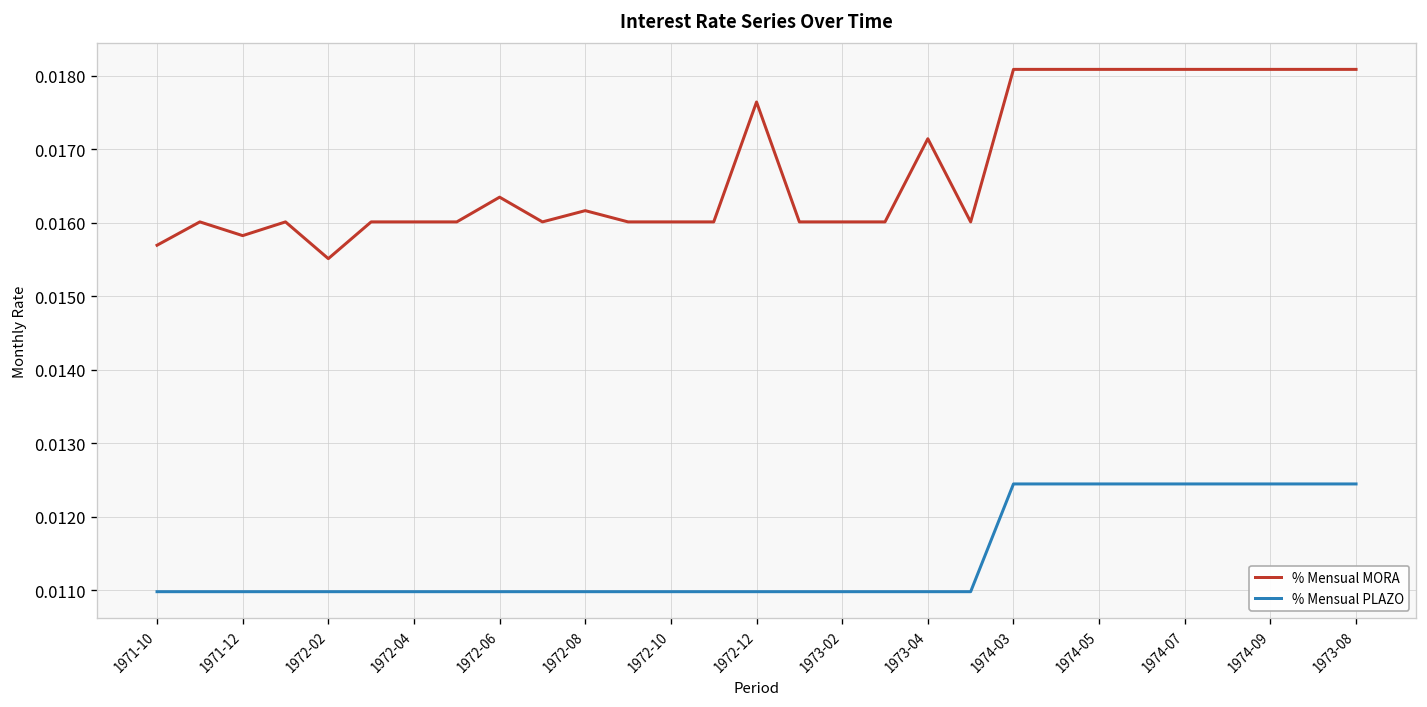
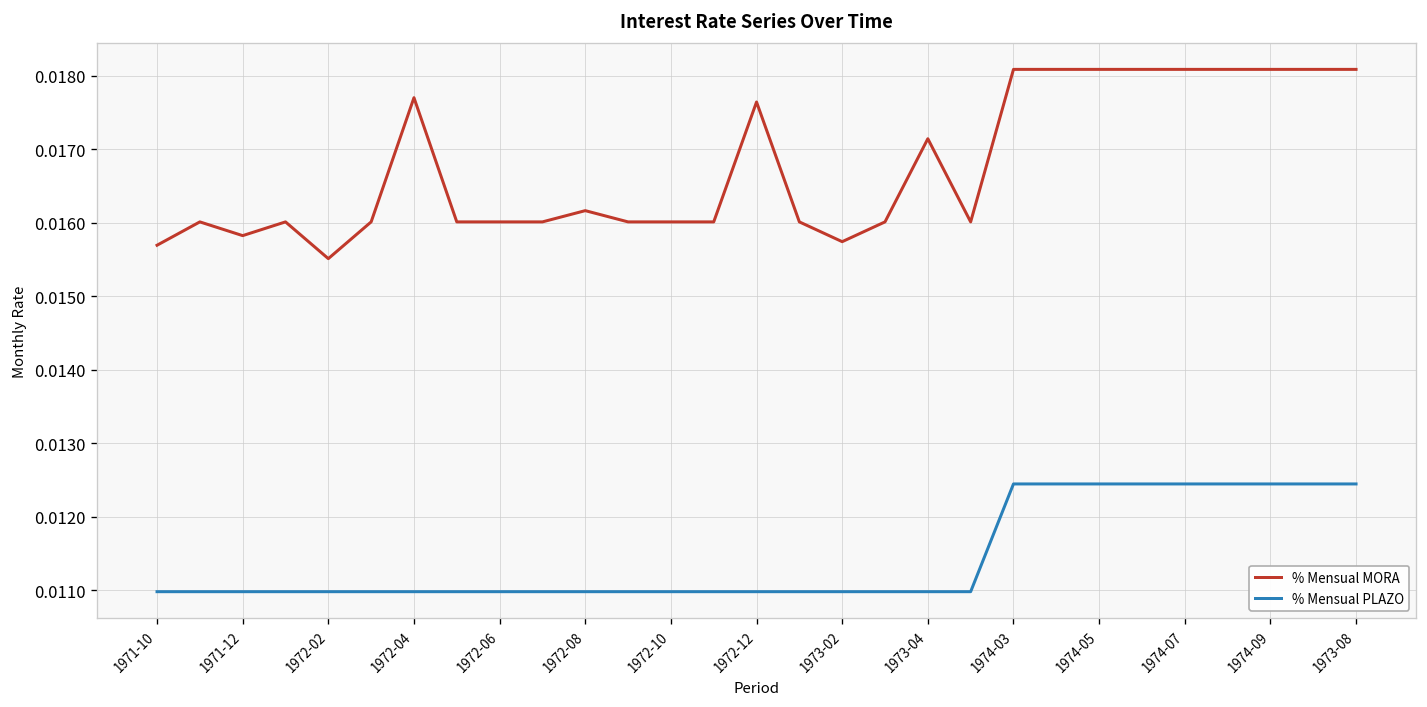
% Mensual MORA, 1972-04: 0.0160 -> 0.0177
% Mensual MORA, 1972-06: 0.0163 -> 0.0160
% Mensual MORA, 1973-02: 0.0160 -> 0.0157
